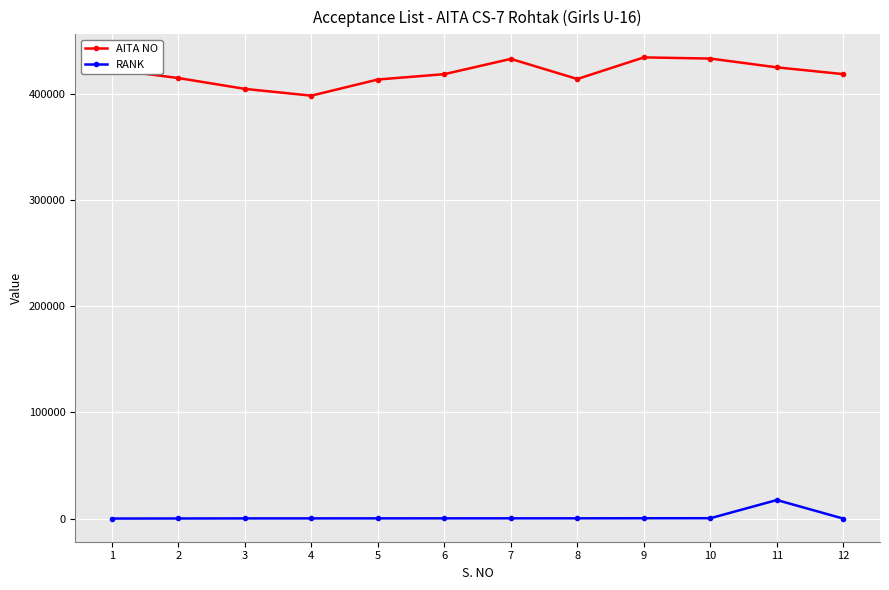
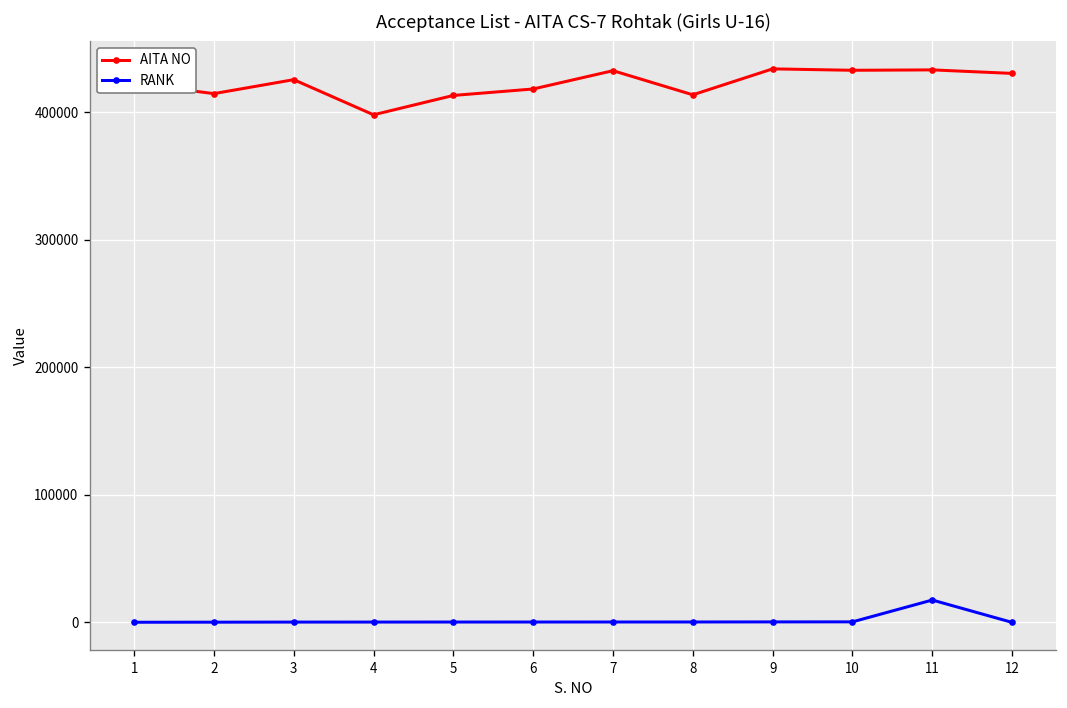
AITA NO, 3: 404000 -> 426000
AITA NO, 11: 425000 -> 433000
AITA NO, 12: 418000 -> 431000
